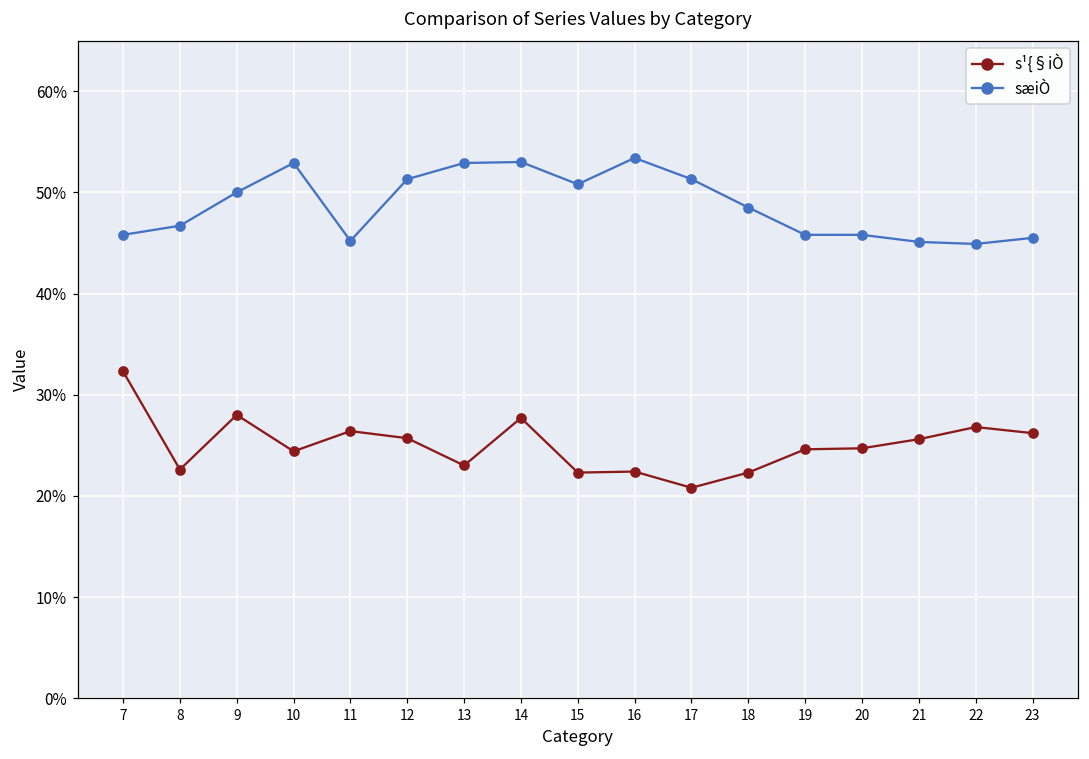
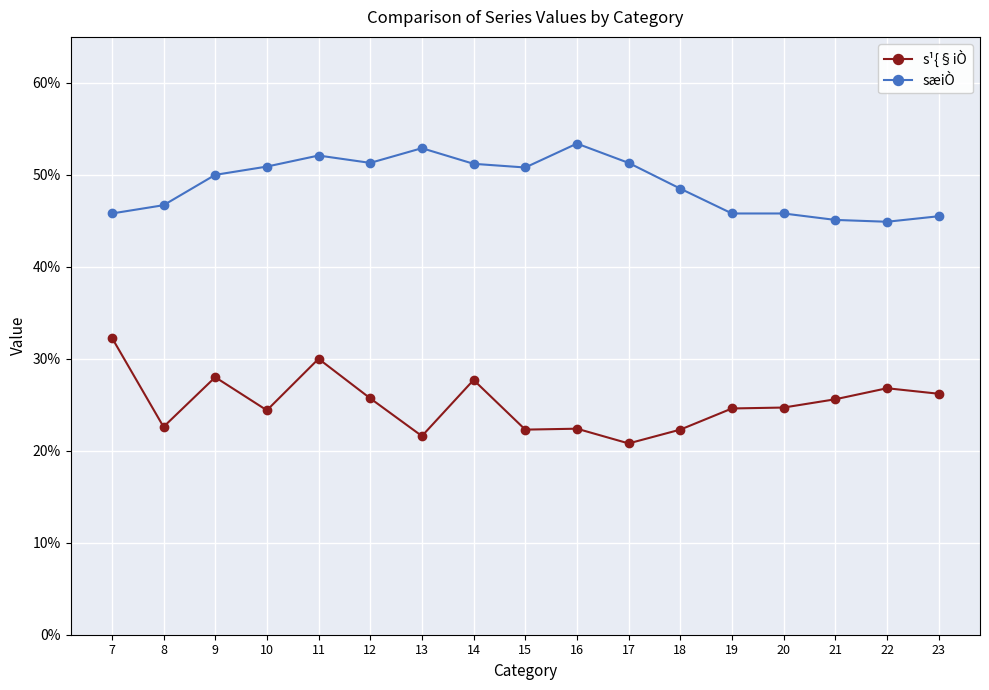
sæiÒ, 10: 53% -> 51%
s¹{§iÒ, 11: 26% -> 30%
sæiÒ, 11: 45% -> 52%
s¹{§iÒ, 13: 23% -> 22%
sæiÒ, 14: 53% -> 51%
